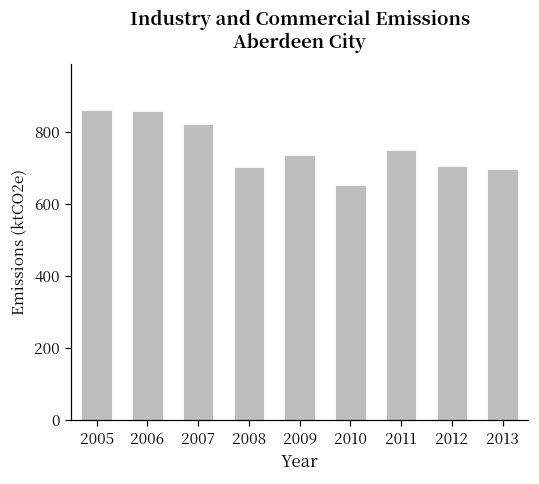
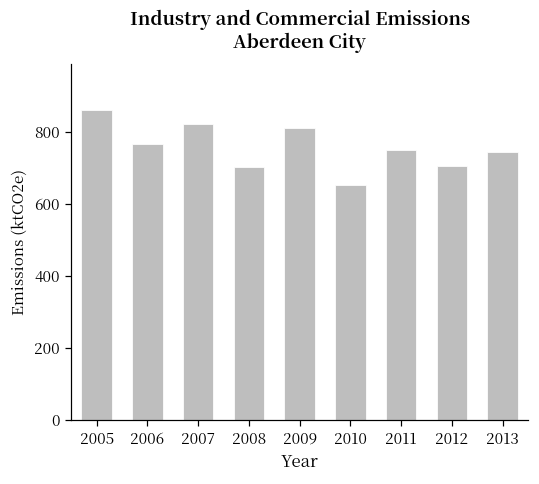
2006: 860 -> 770
2009: 740 -> 810
2013: 700 -> 740
